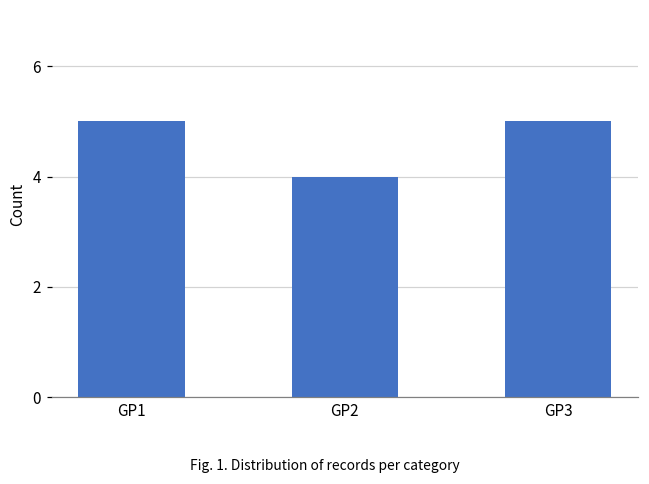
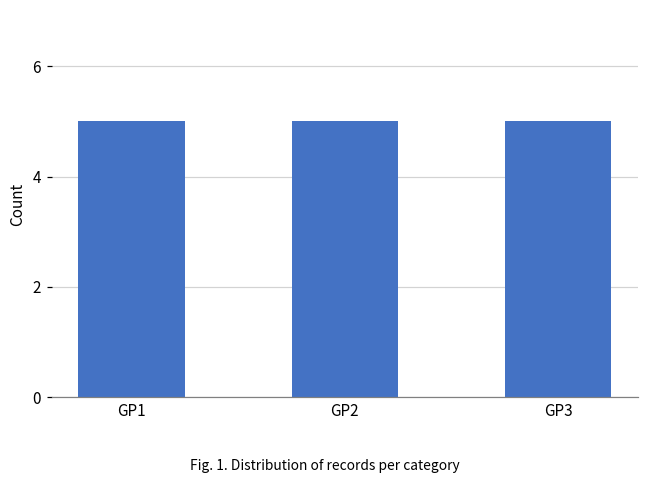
GP2: 4 -> 5
